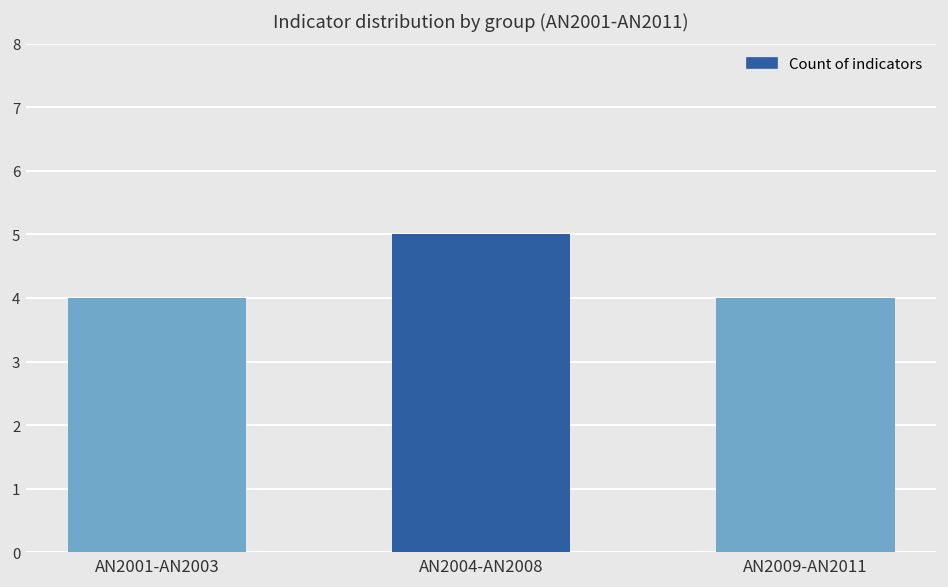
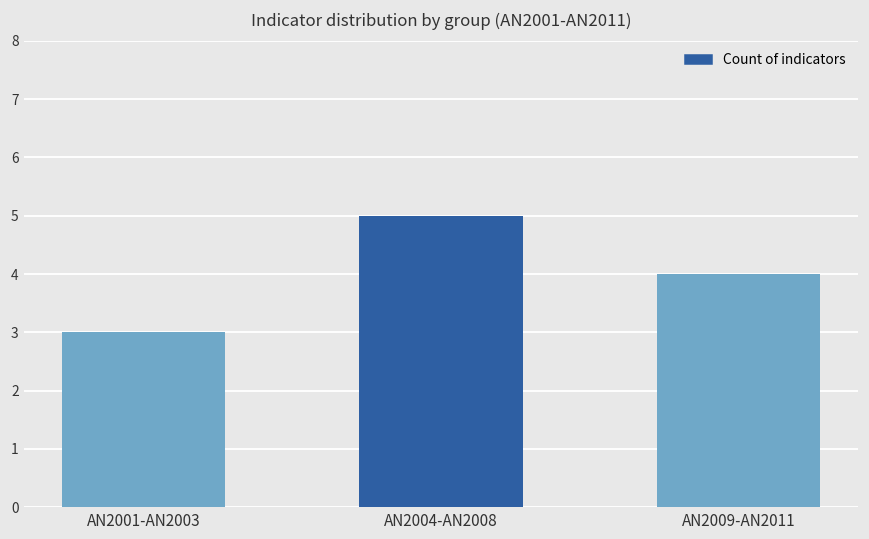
AN2001-AN2003: 4 -> 3
